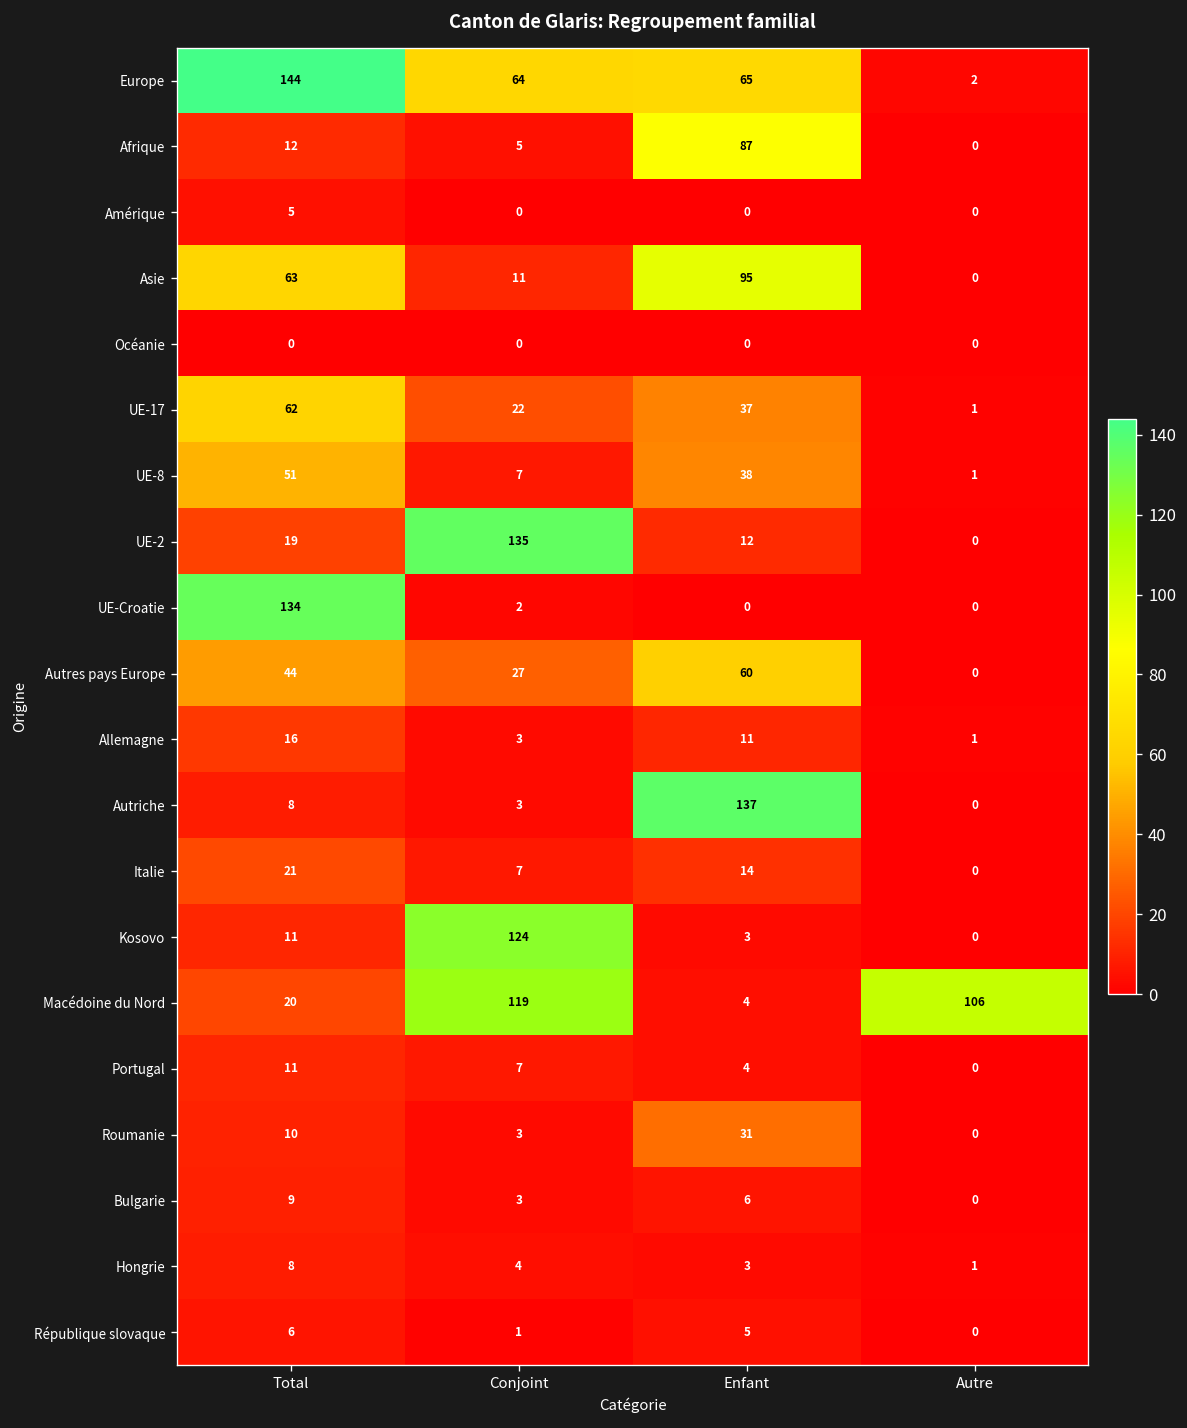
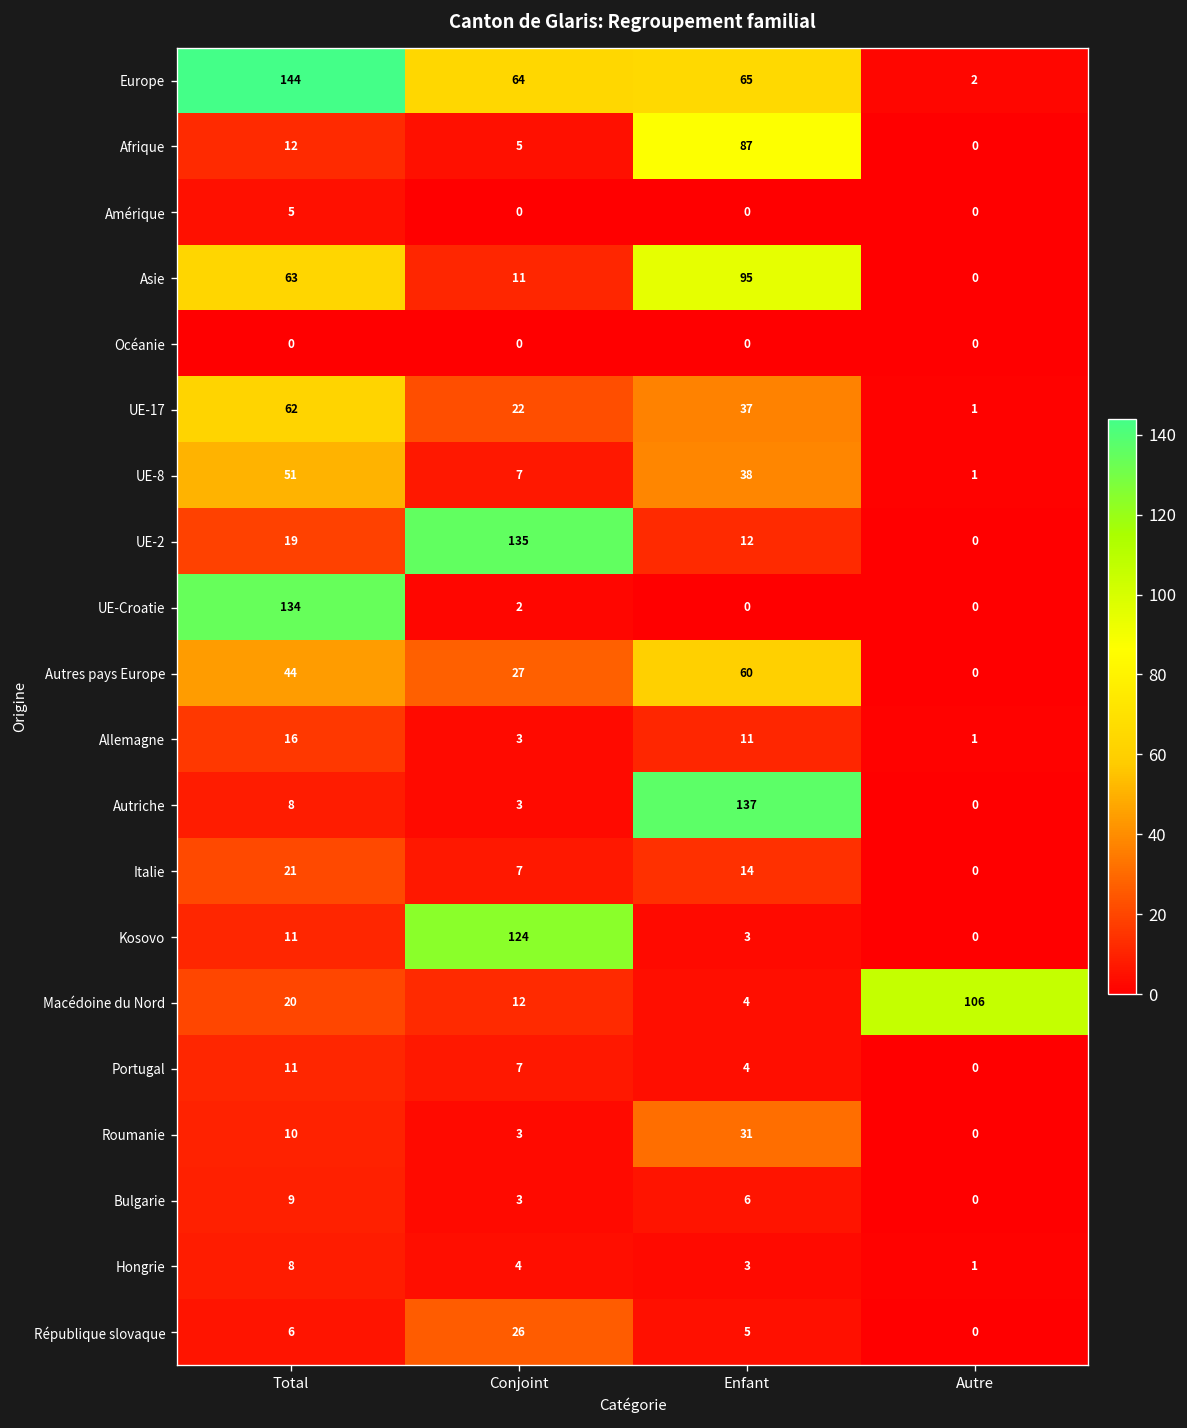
Macédoine du Nord, Conjoint: 119 -> 12
République slovaque, Conjoint: 1 -> 26
